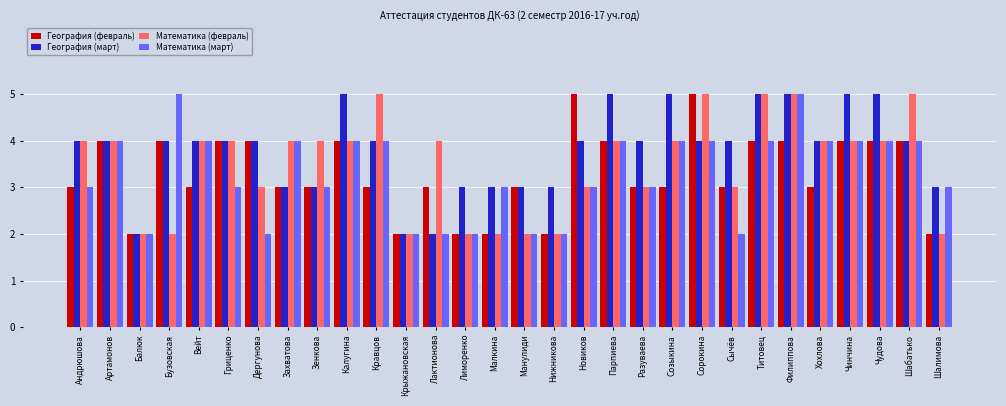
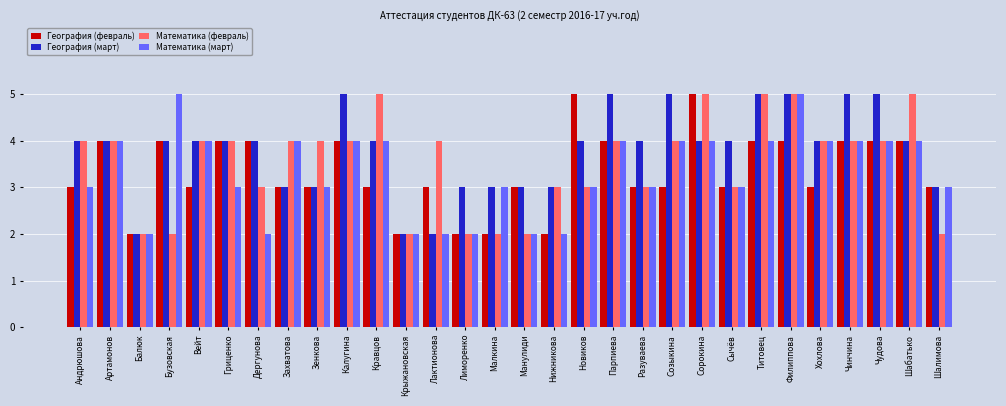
Математика (февраль), Нижникова: 2 -> 3
Математика (март), Сычёв: 2 -> 3
География (февраль), Шалимова: 2 -> 3
